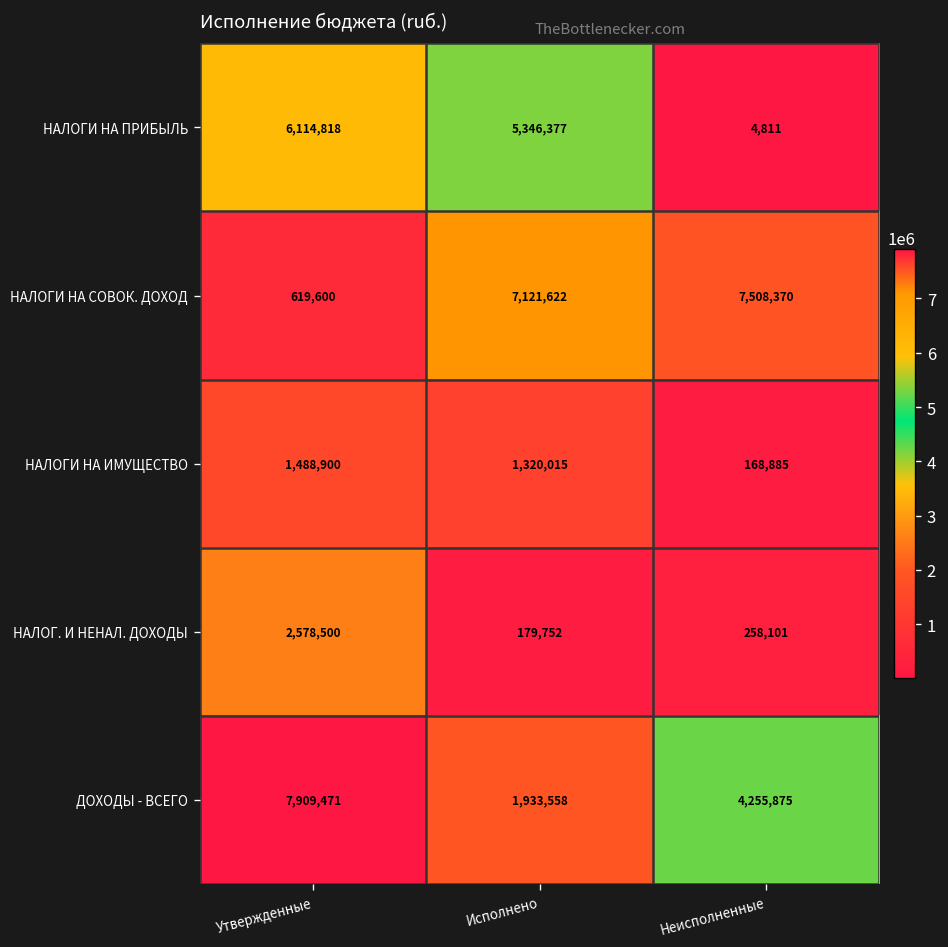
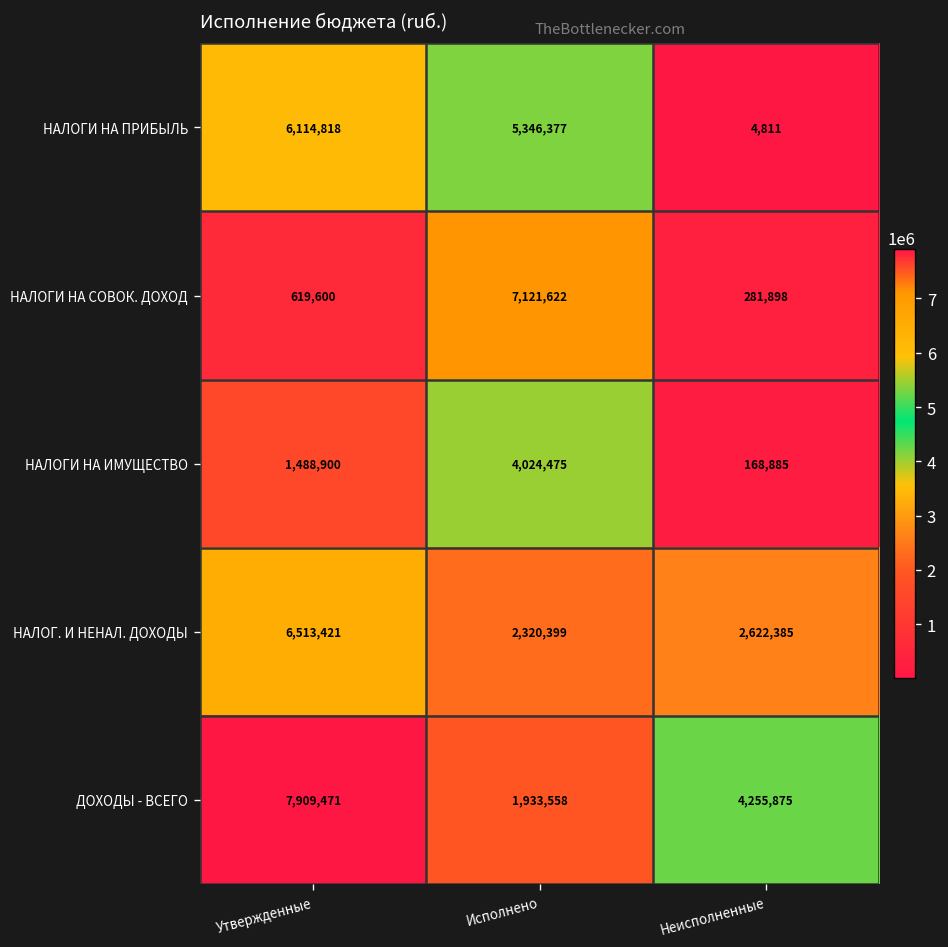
НАЛОГИ НА СОВОК. ДОХОД, Неисполненные: 7,508,370 -> 281,898
НАЛОГИ НА ИМУЩЕСТВО, Исполнено: 1,320,015 -> 4,024,475
НАЛОГ. И НЕНАЛ. ДОХОДЫ, Утвержденные: 2,578,500 -> 6,513,421
НАЛОГ. И НЕНАЛ. ДОХОДЫ, Исполнено: 179,752 -> 2,320,399
НАЛОГ. И НЕНАЛ. ДОХОДЫ, Неисполненные: 258,101 -> 2,622,385
